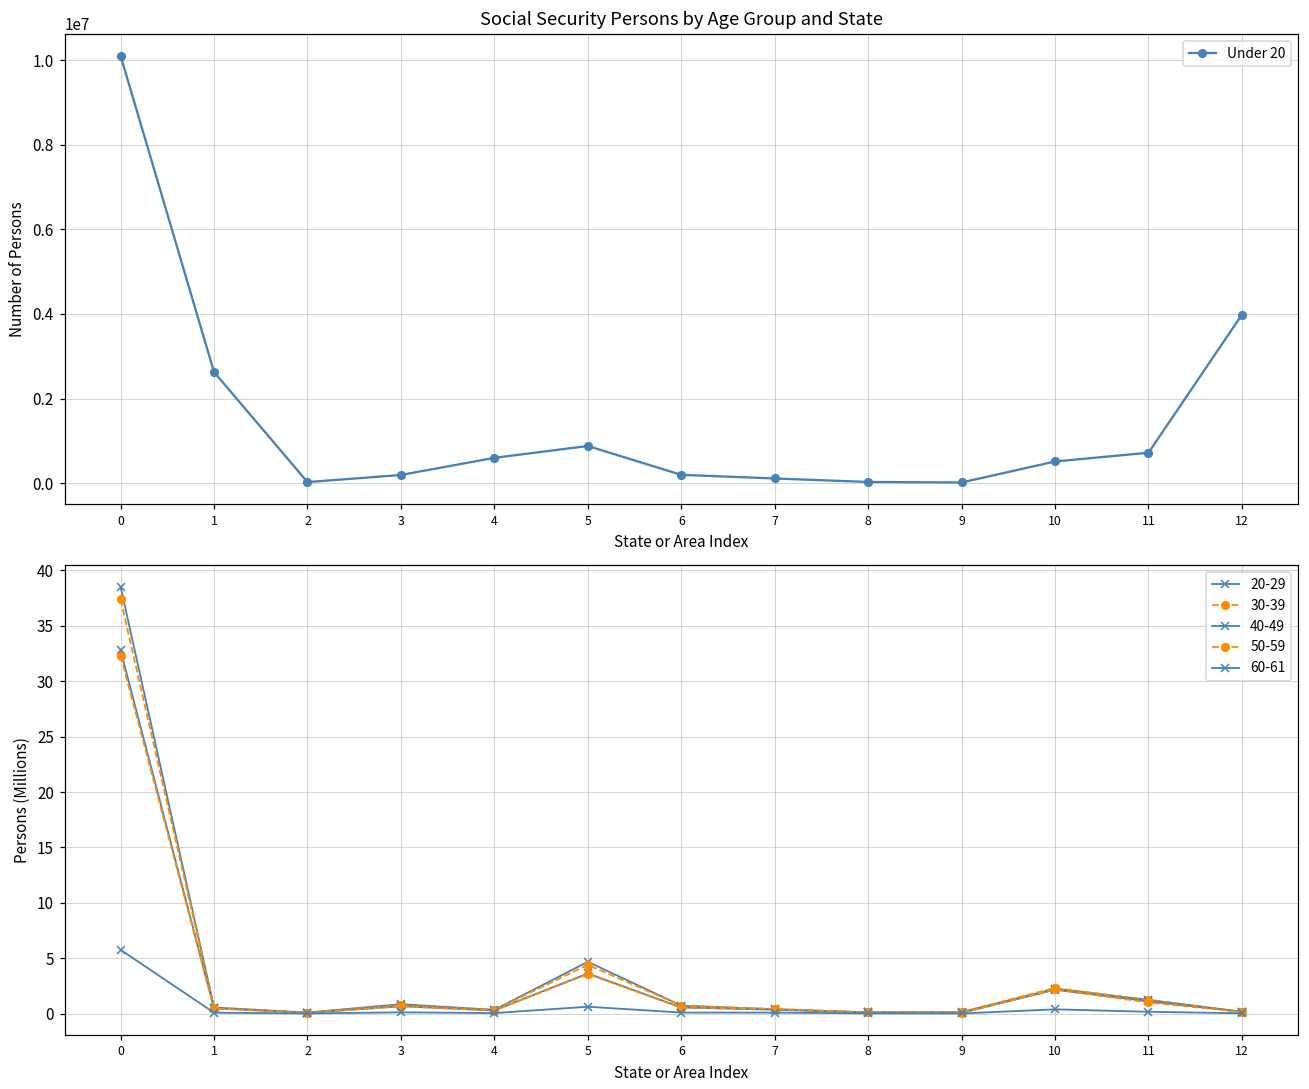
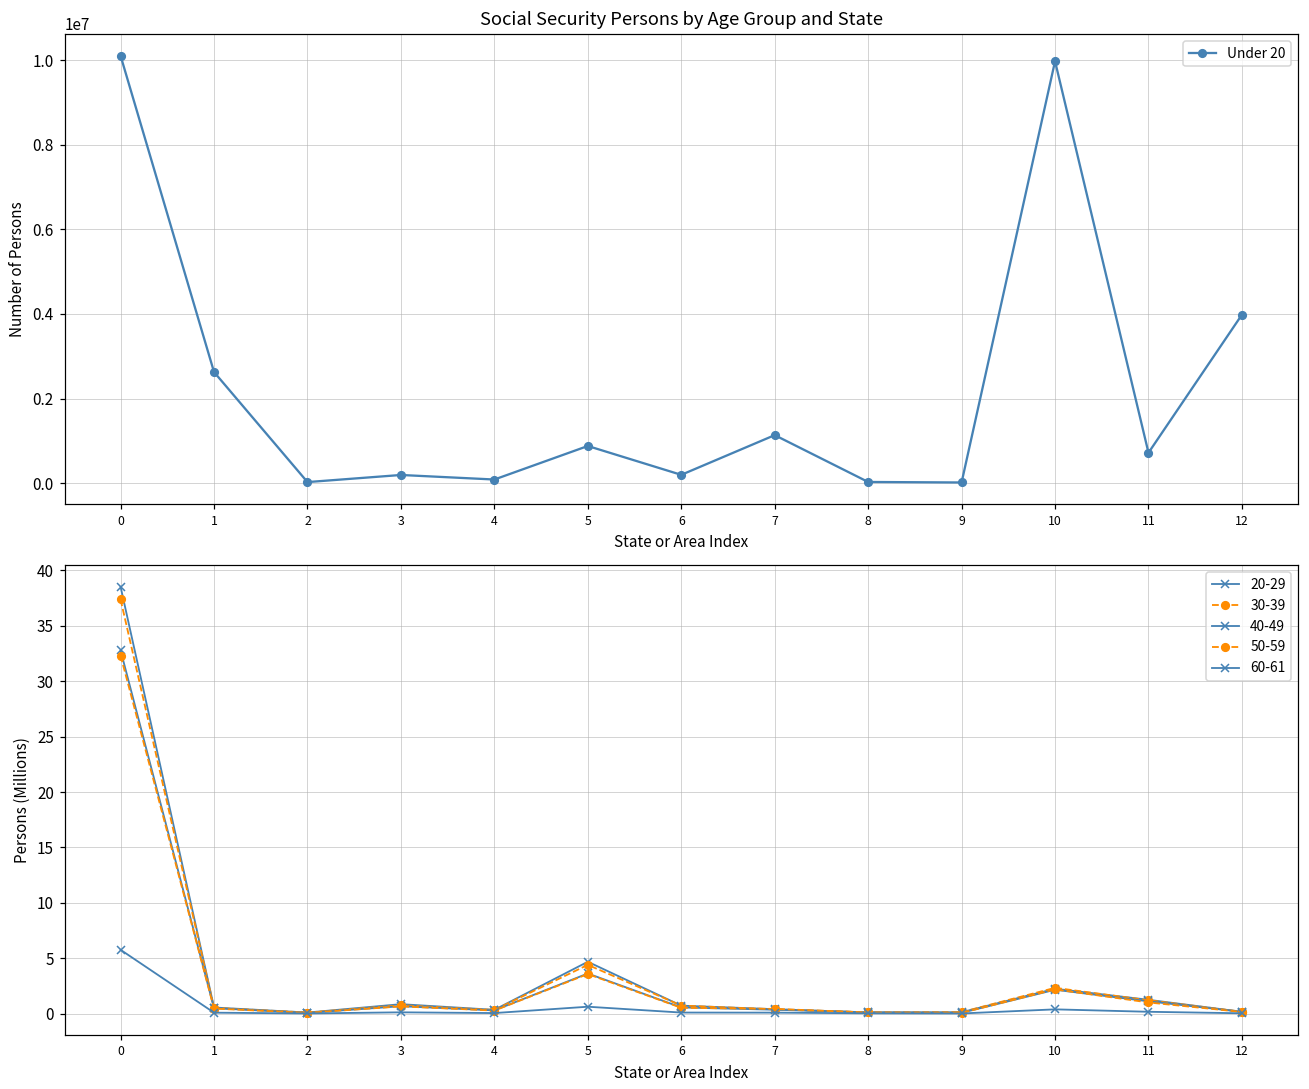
Social Security Persons by Age Group and State, 4: 600000 -> 100000
Social Security Persons by Age Group and State, 7: 100000 -> 1100000
Social Security Persons by Age Group and State, 10: 500000 -> 10000000
